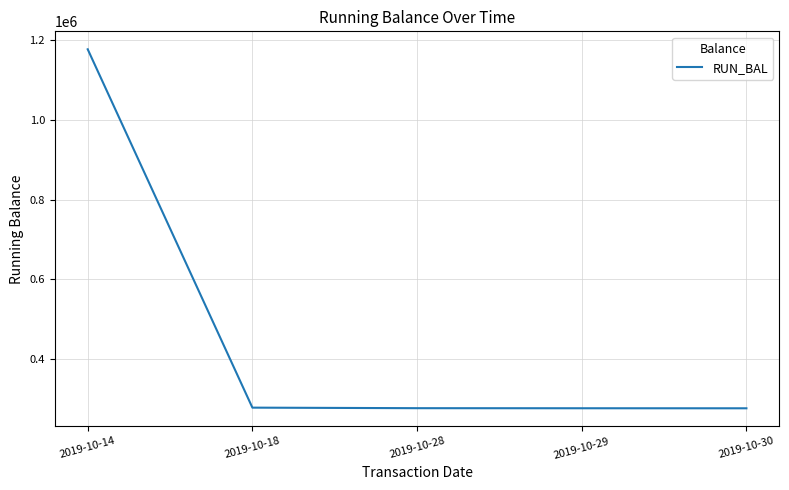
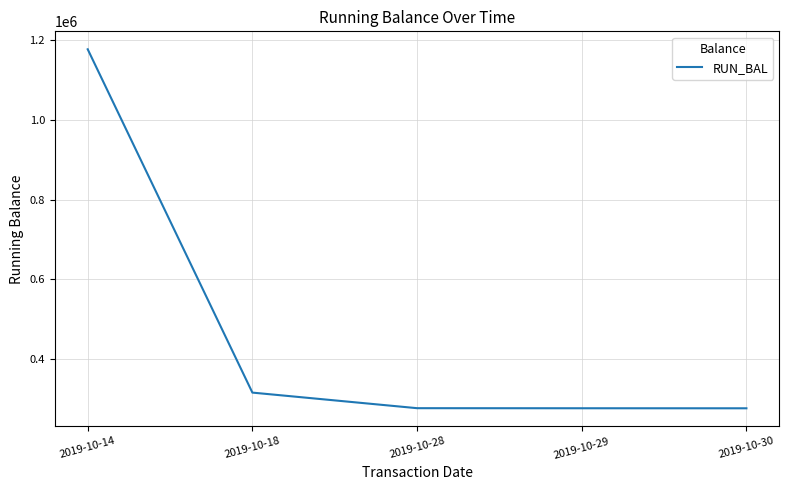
2019-10-18: 280000 -> 310000
